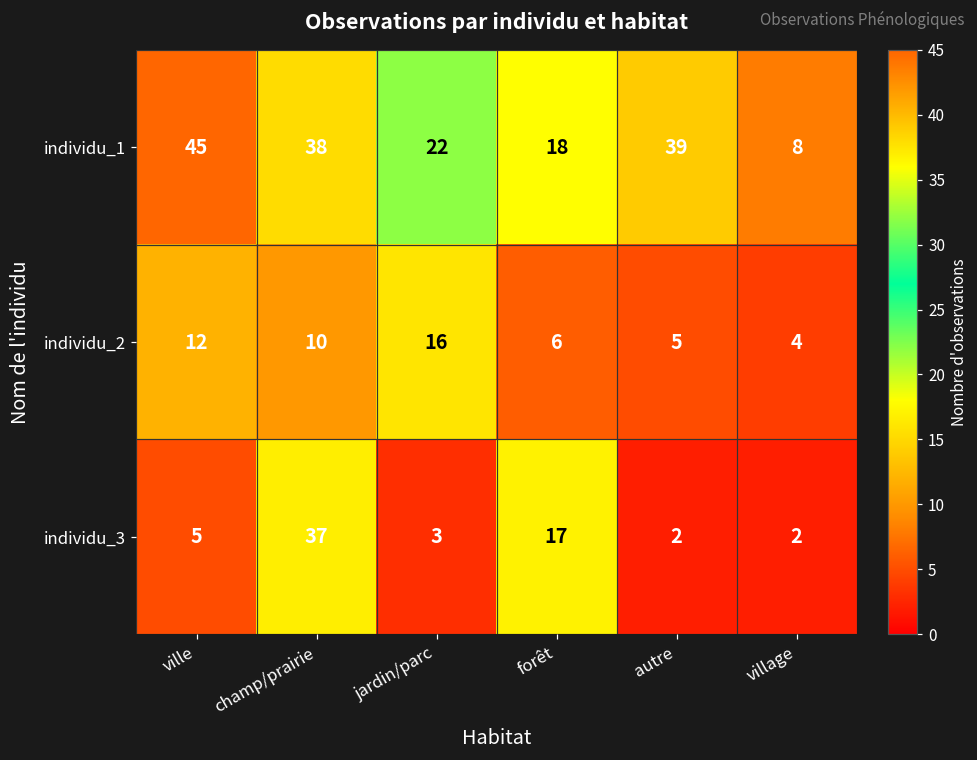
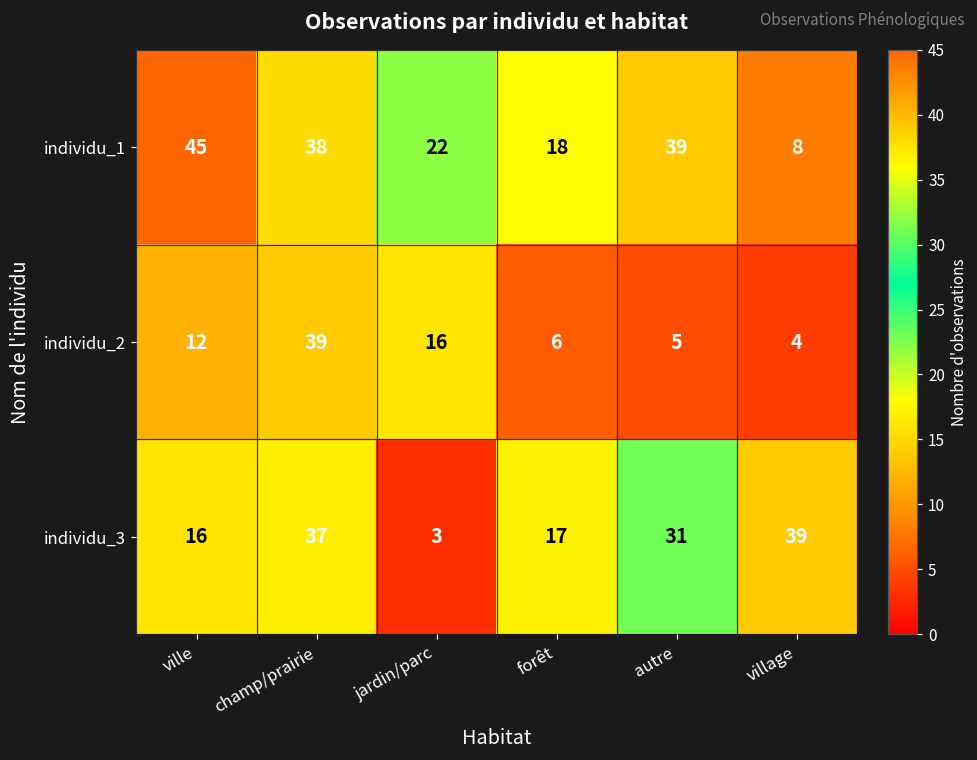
individu_2, champ/prairie: 10 -> 39
individu_3, ville: 5 -> 16
individu_3, autre: 2 -> 31
individu_3, village: 2 -> 39
